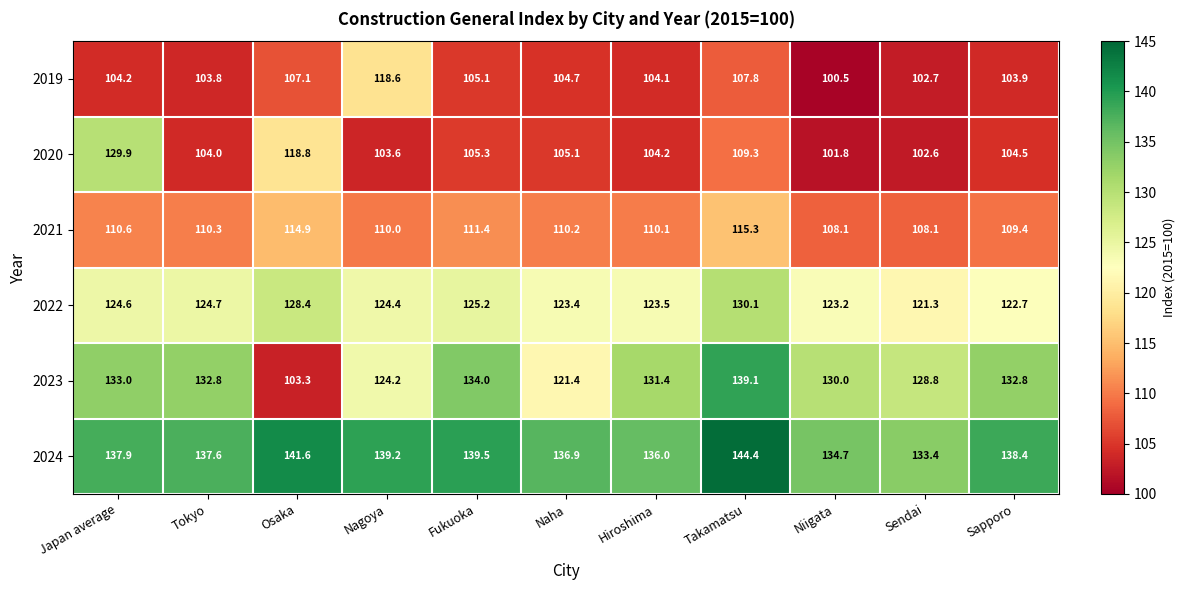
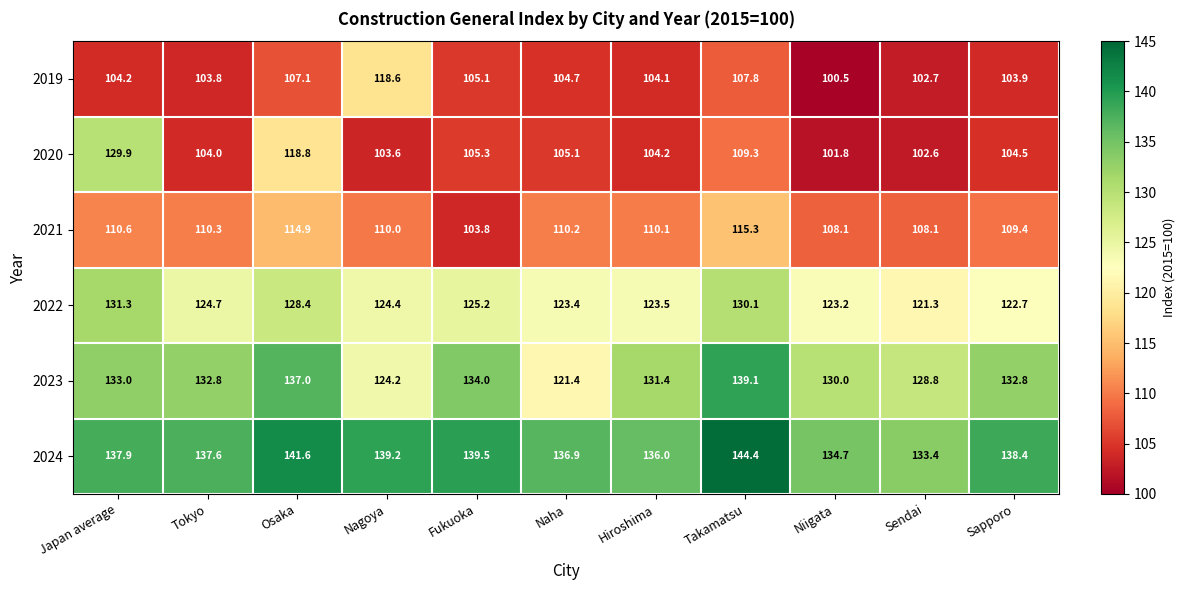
2021, Fukuoka: 111.4 -> 103.8
2022, Japan average: 124.6 -> 131.3
2023, Osaka: 103.3 -> 137.0
